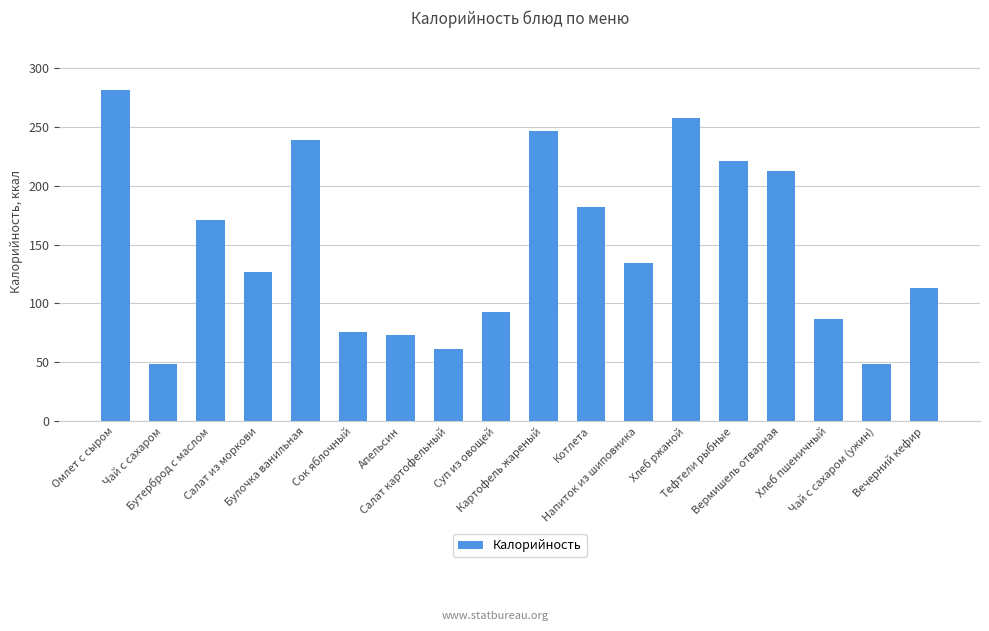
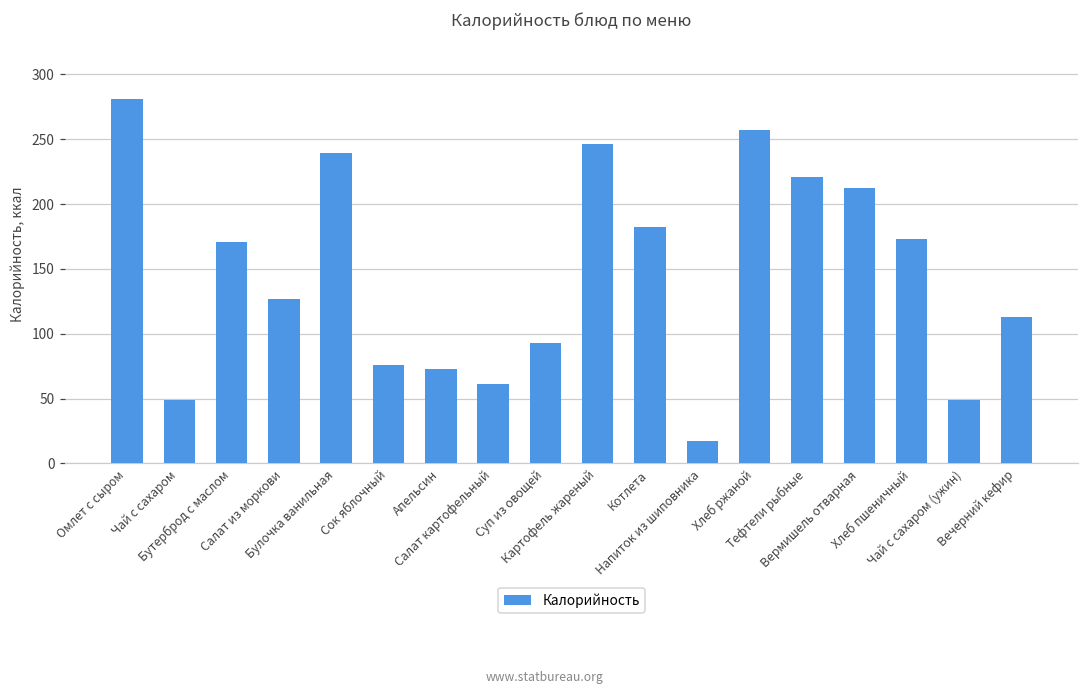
Напиток из шиповника: 134 -> 17
Хлеб пшеничный: 87 -> 173
